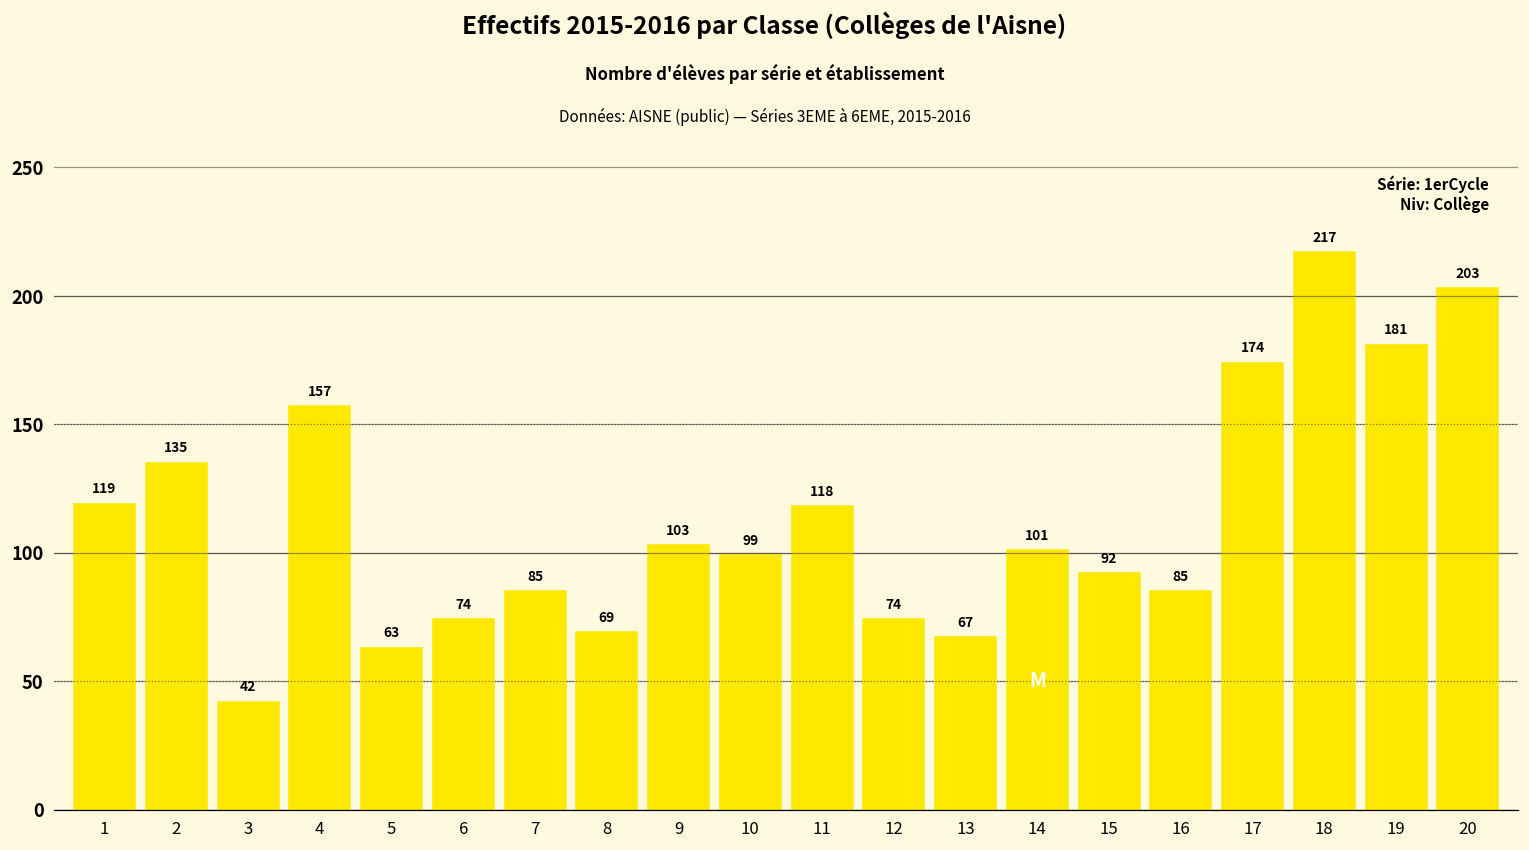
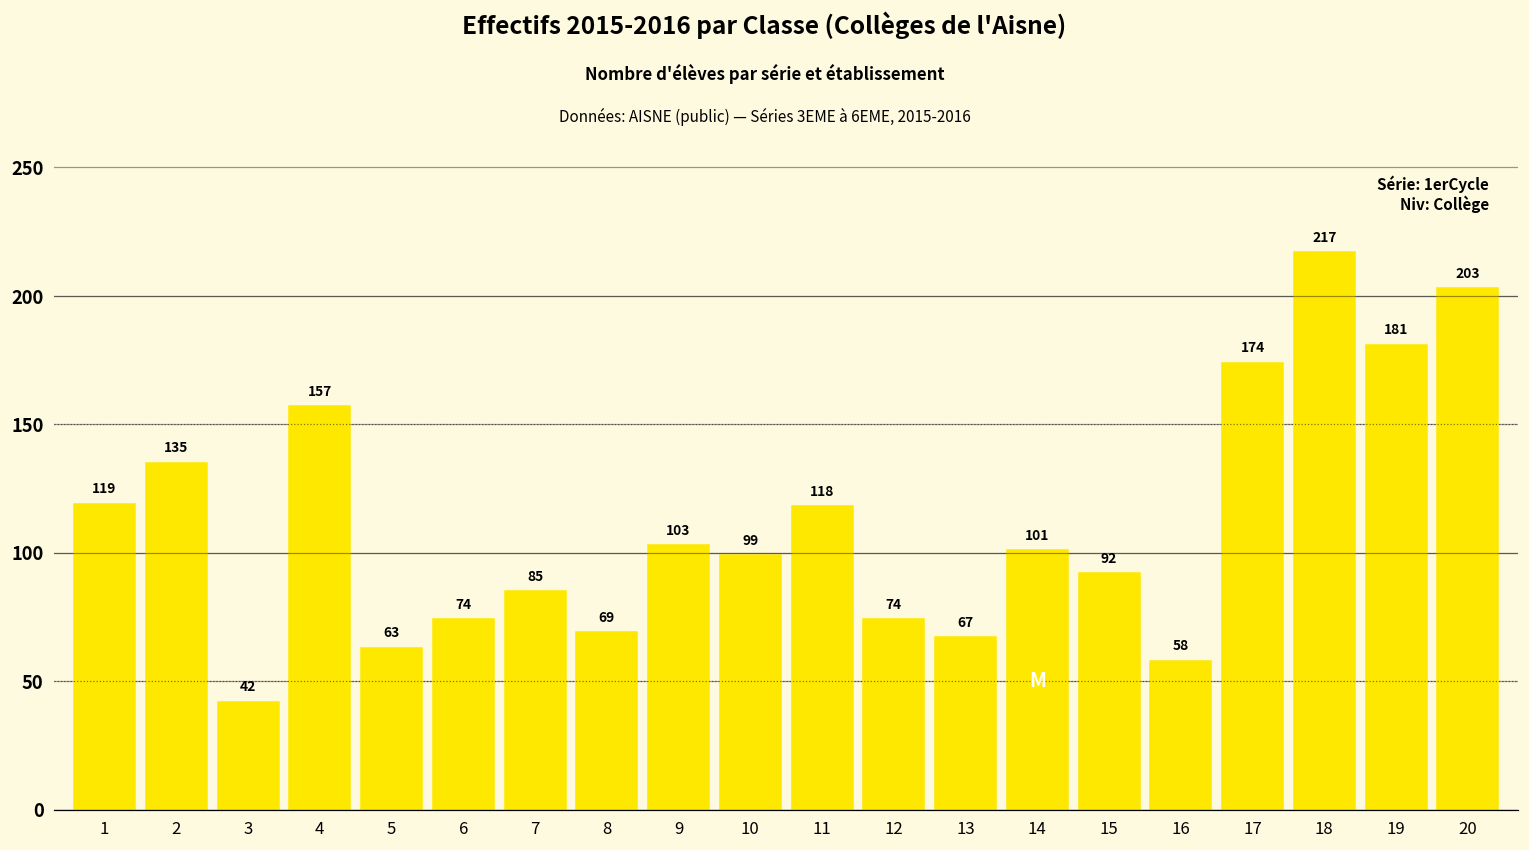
16: 85 -> 58
